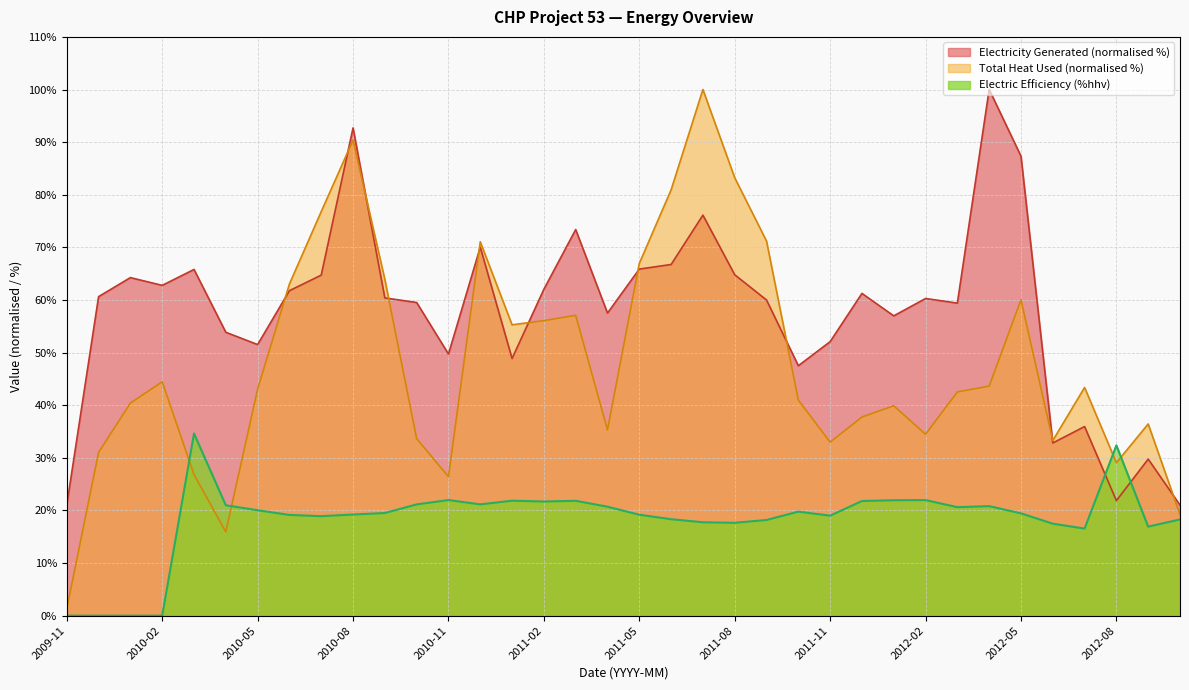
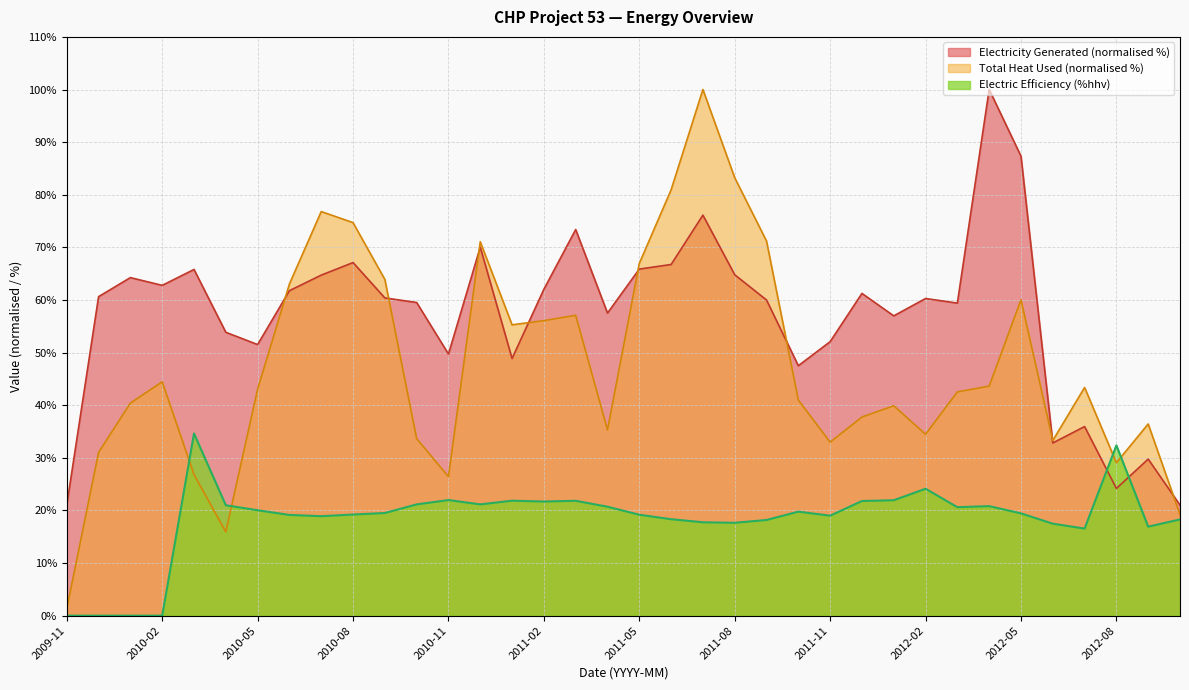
Electricity Generated (normalised %), 2010-08: 93% -> 67%
Total Heat Used (normalised %), 2010-08: 90% -> 75%
Electric Efficiency (%hhv), 2012-02: 22% -> 24%
Electricity Generated (normalised %), 2012-08: 22% -> 24%
